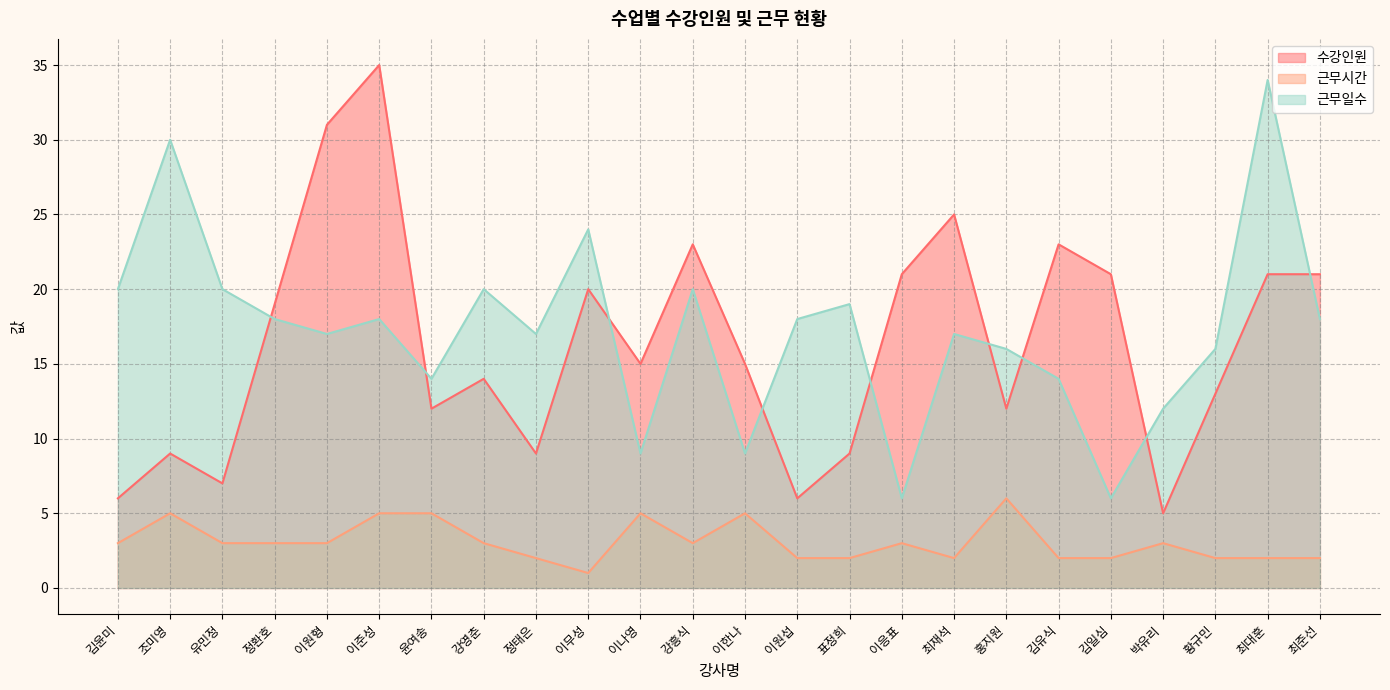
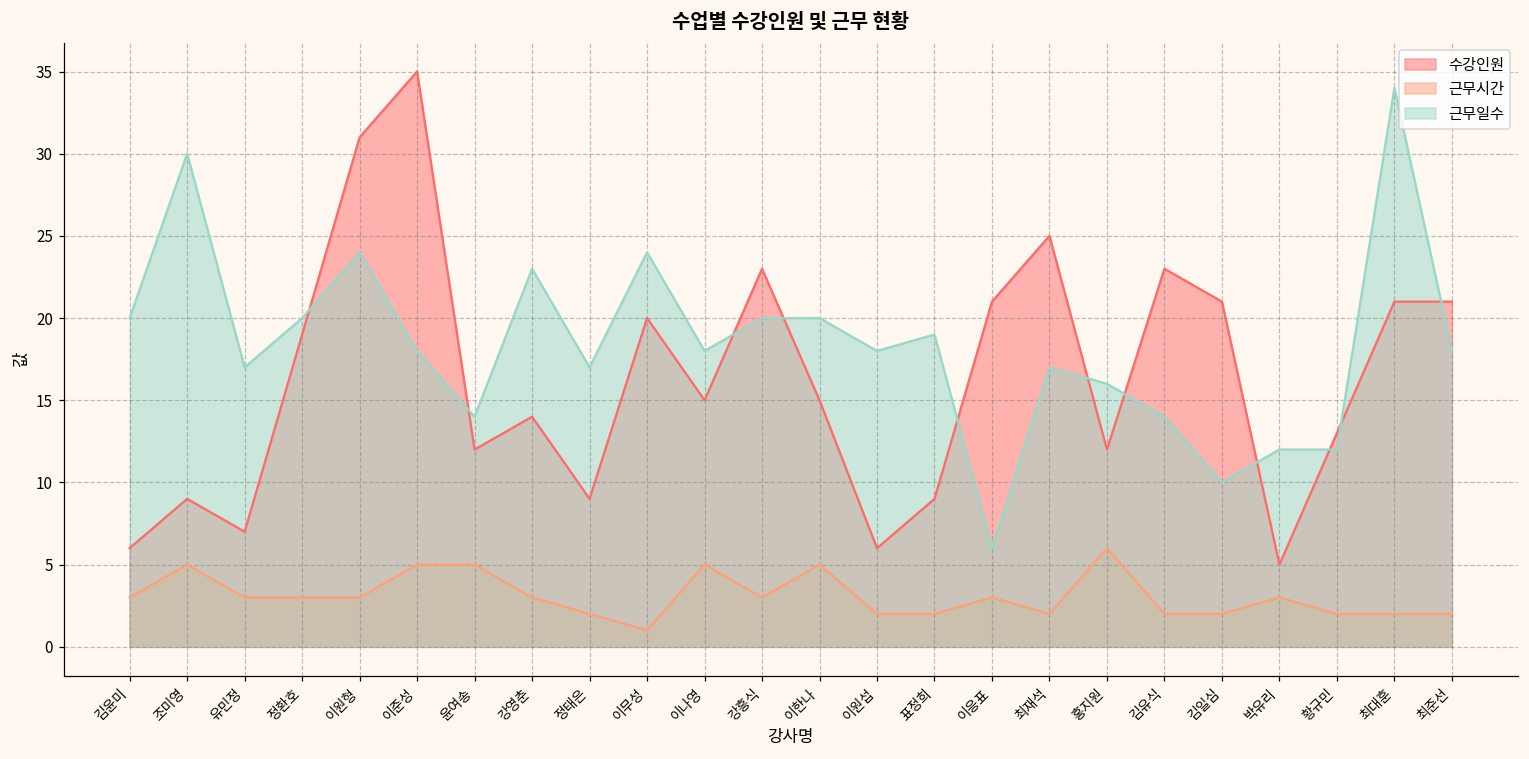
근무일수, 유민정: 20 -> 17
근무일수, 정환호: 18 -> 20
근무일수, 이원형: 17 -> 24
근무일수, 강영춘: 20 -> 23
근무일수, 이나영: 9 -> 18
근무일수, 이한나: 9 -> 20
근무일수, 김일심: 6 -> 10
근무일수, 황규민: 16 -> 12
